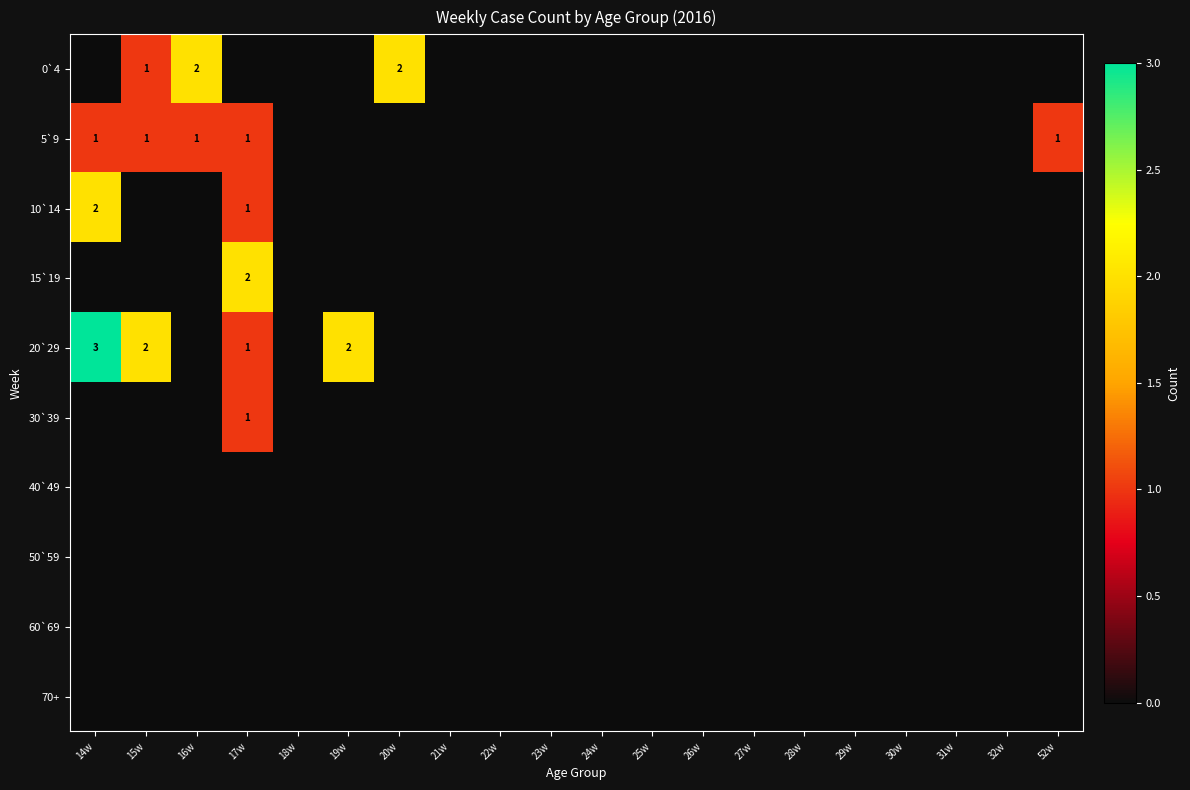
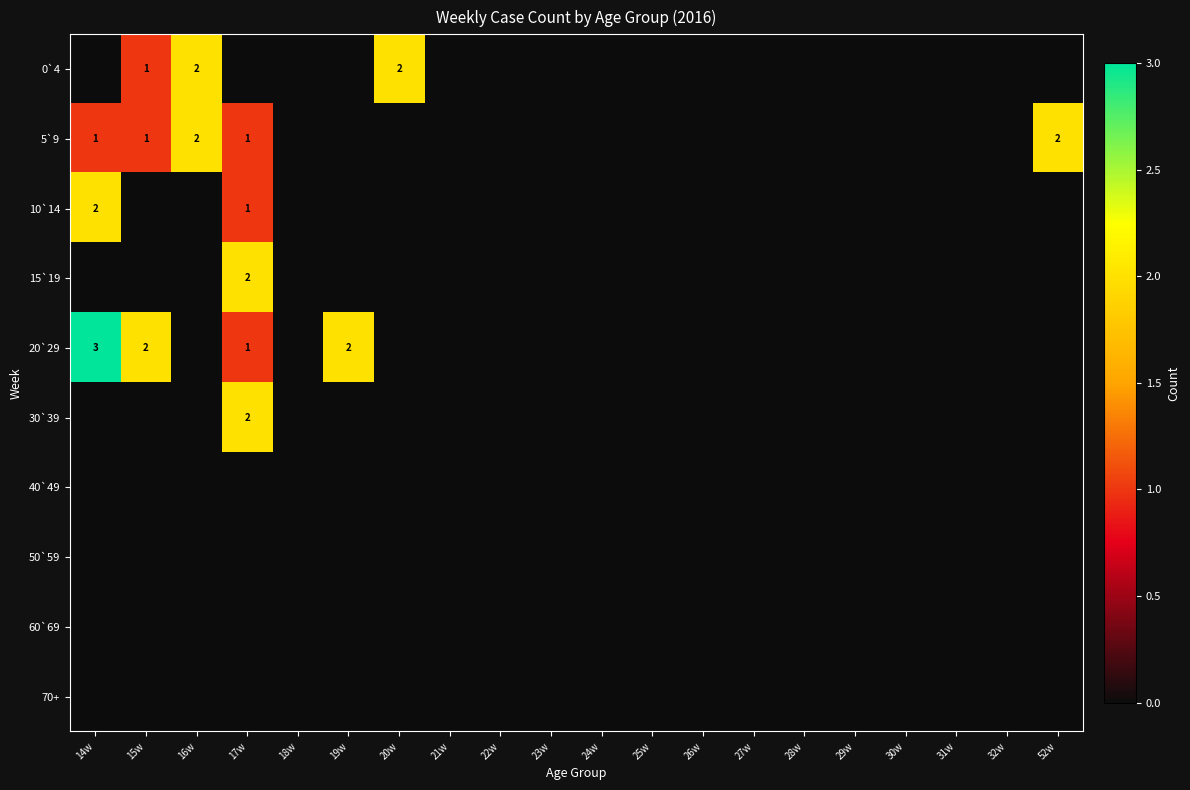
5`9, 16w: 1 -> 2
5`9, 52w: 1 -> 2
30`39, 17w: 1 -> 2
